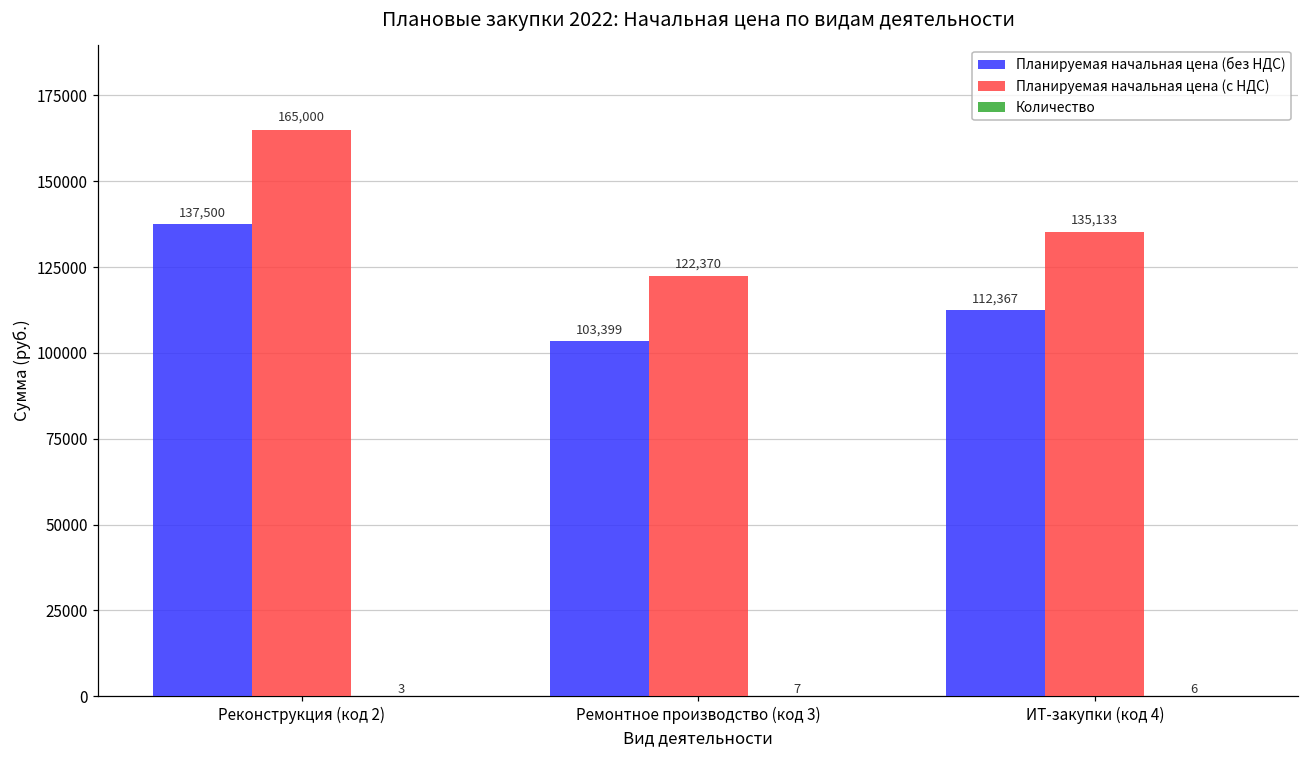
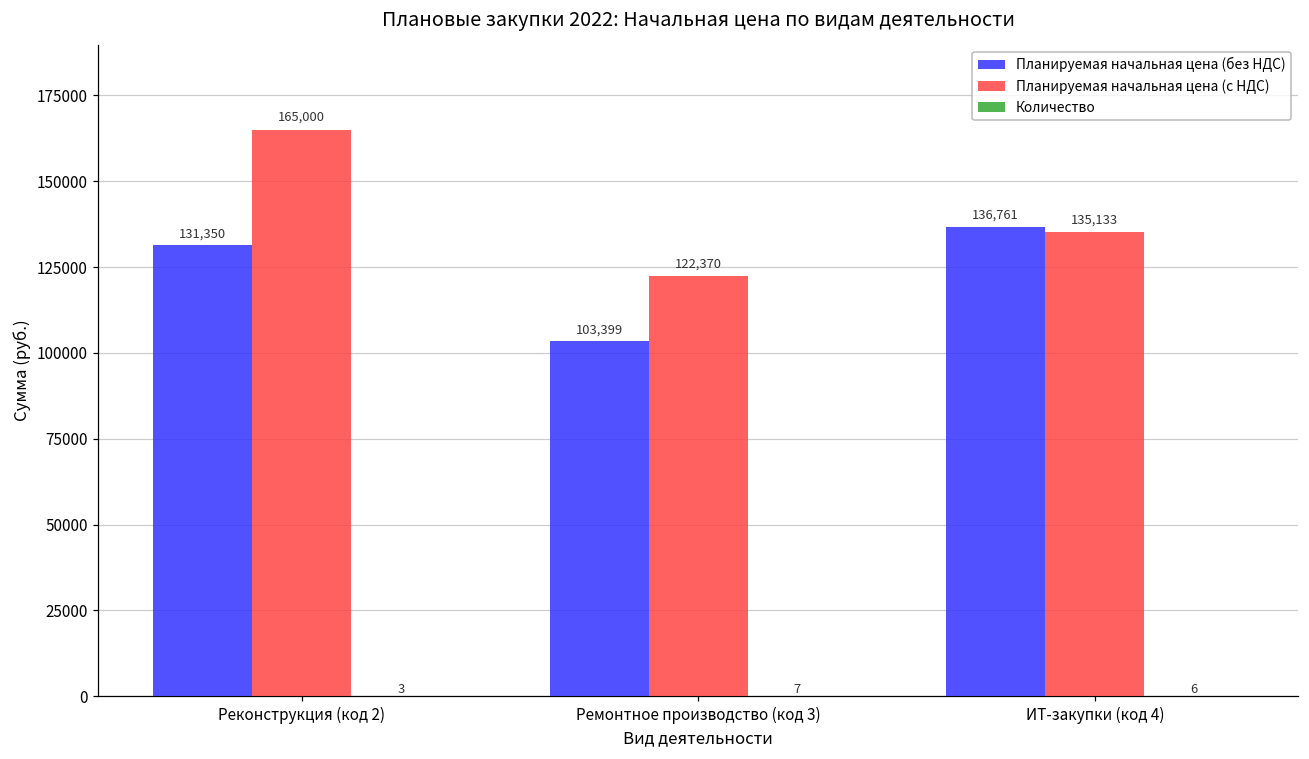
Планируемая начальная цена (без НДС), Реконструкция (код 2): 137,500 -> 131,350
Планируемая начальная цена (без НДС), ИТ-закупки (код 4): 112,367 -> 136,761
